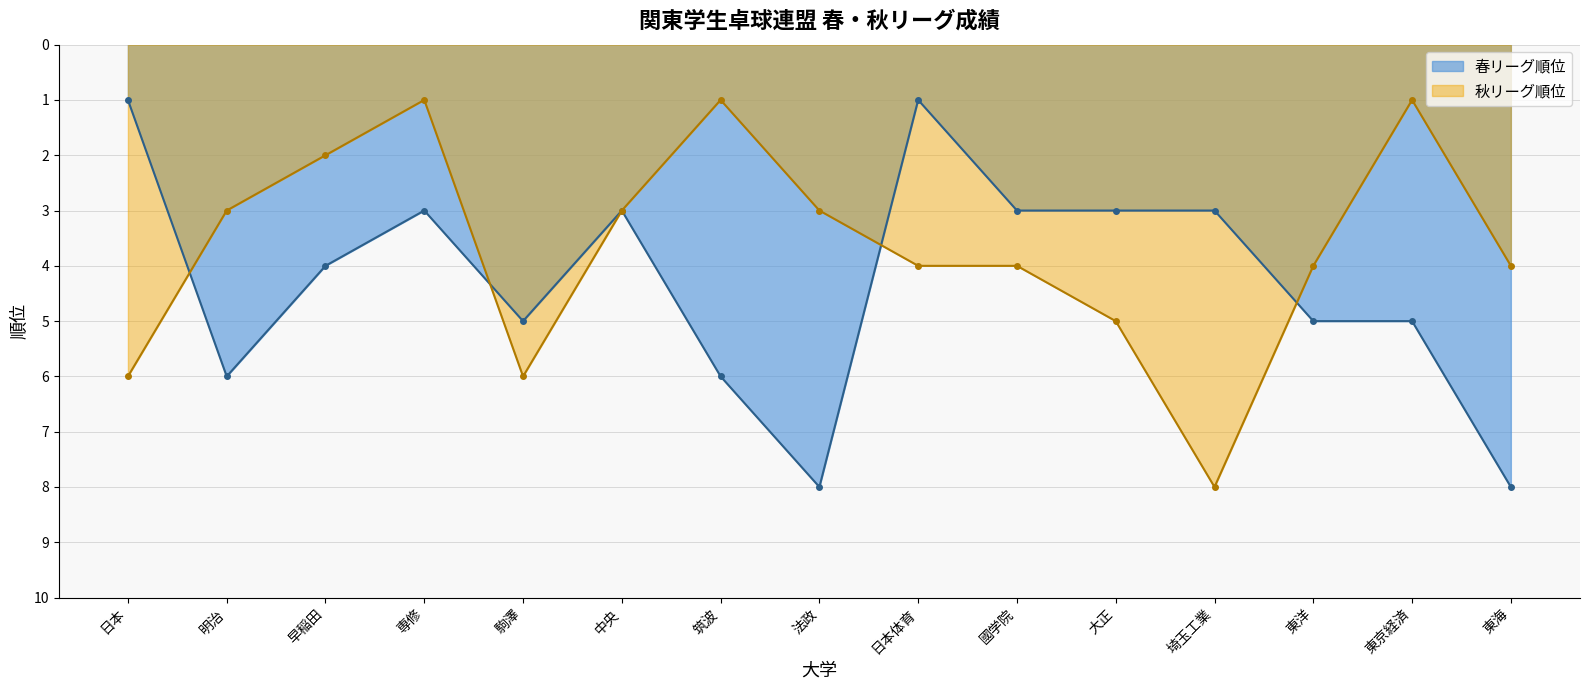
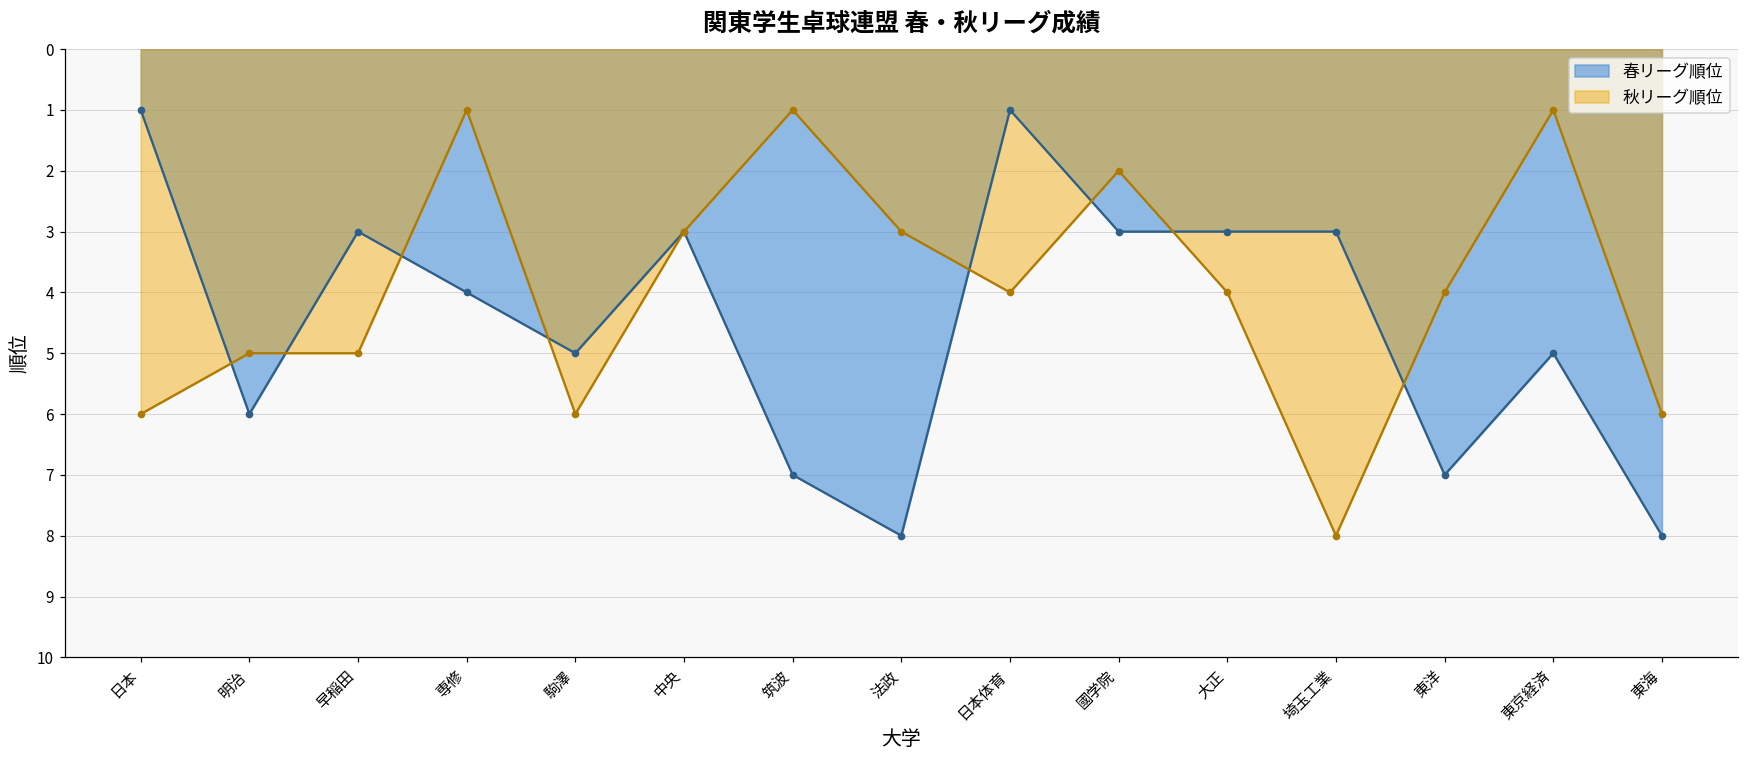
秋リーグ順位, 明治: 3 -> 5
春リーグ順位, 早稲田: 4 -> 3
秋リーグ順位, 早稲田: 2 -> 5
春リーグ順位, 専修: 3 -> 4
春リーグ順位, 筑波: 6 -> 7
秋リーグ順位, 國学院: 4 -> 2
秋リーグ順位, 大正: 5 -> 4
春リーグ順位, 東洋: 5 -> 7
秋リーグ順位, 東海: 4 -> 6
